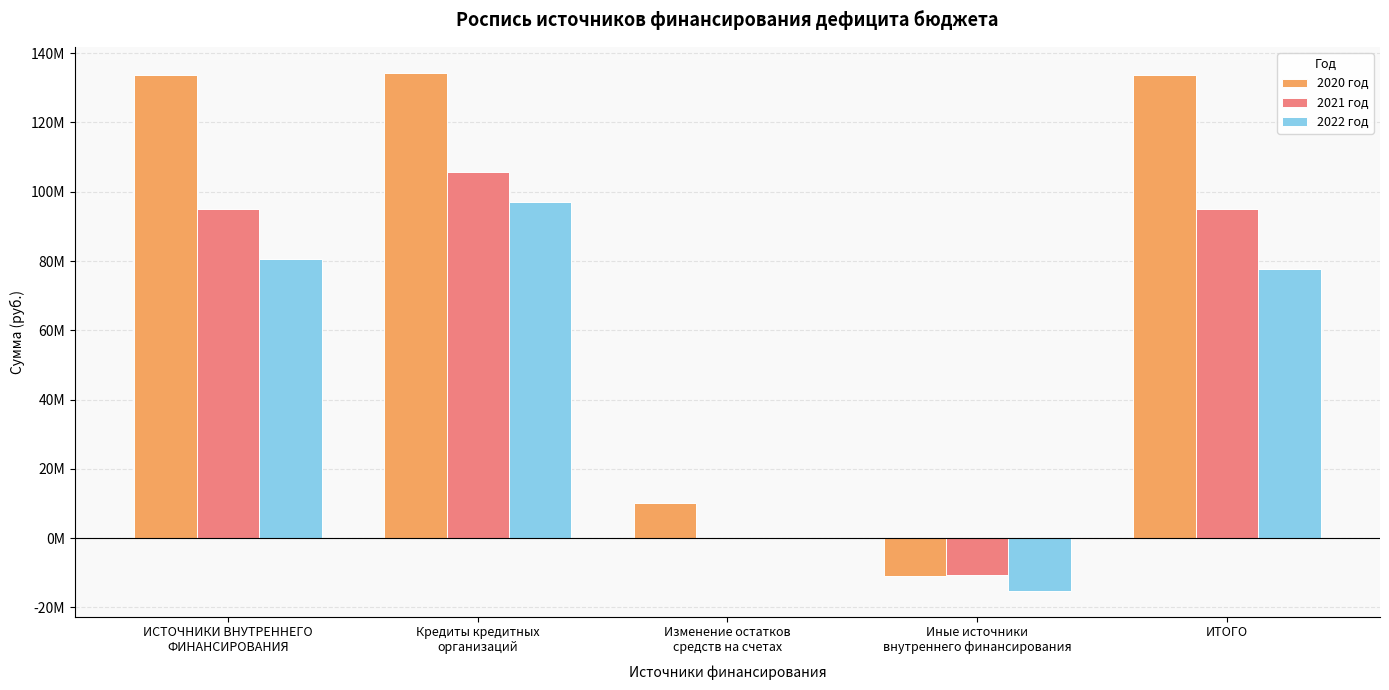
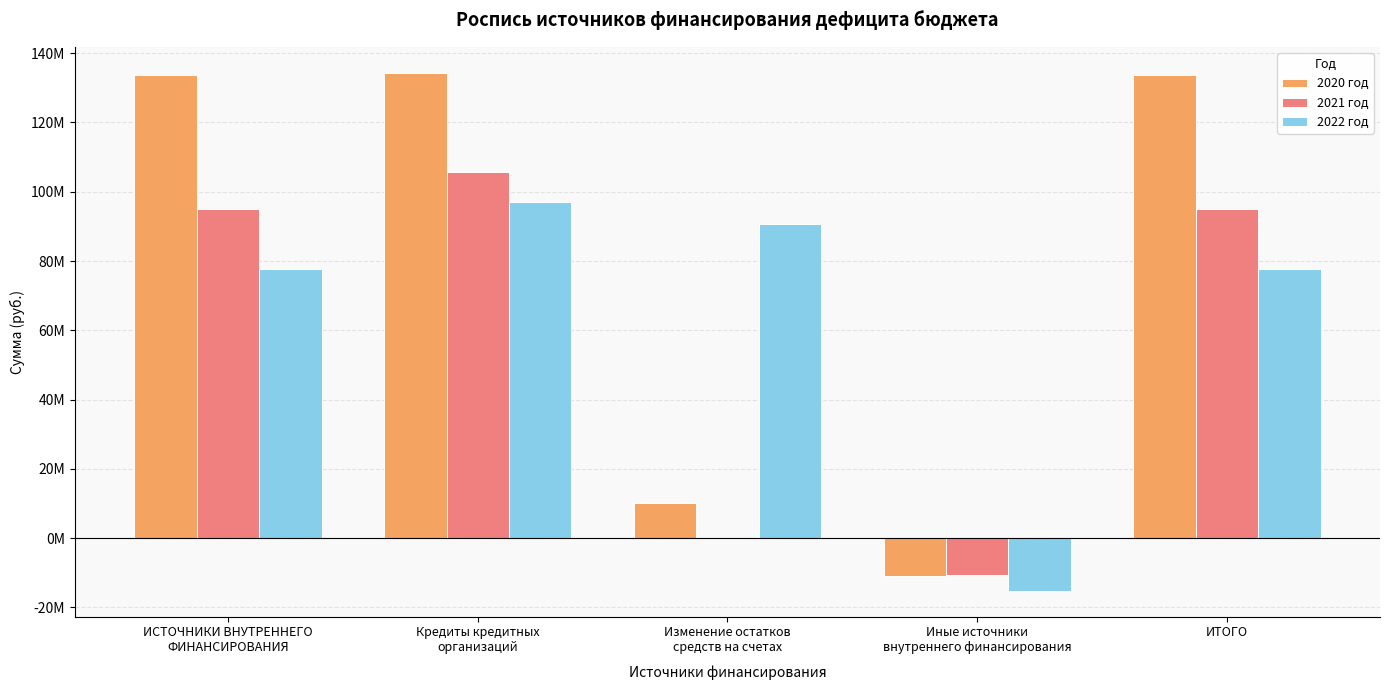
2022 год, ИСТОЧНИКИ ВНУТРЕННЕГО ФИНАНСИРОВАНИЯ: 80000000 -> 78000000
2022 год, Изменение остатков средств на счетах: 0 -> 91000000
